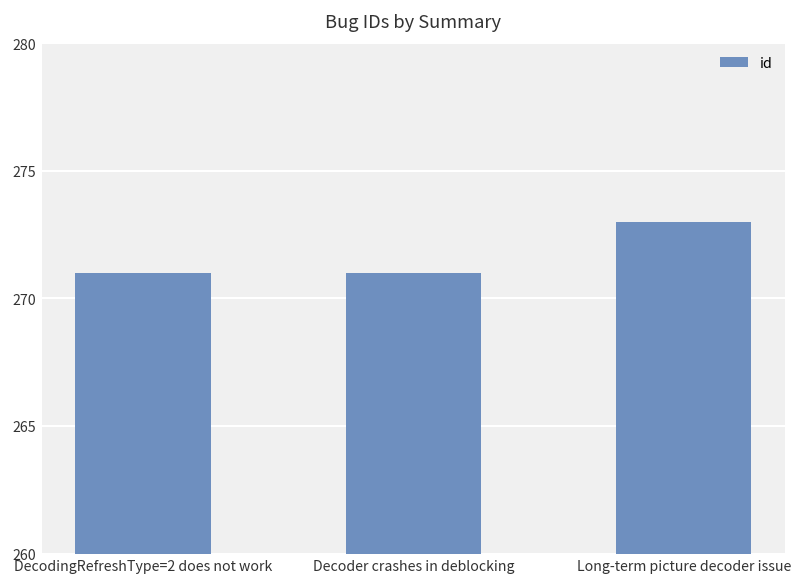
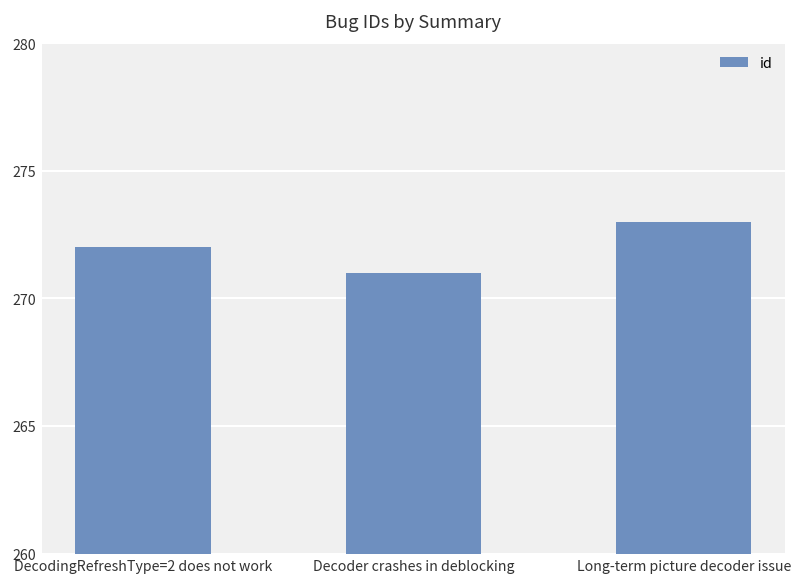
DecodingRefreshType=2 does not work: 271 -> 272
